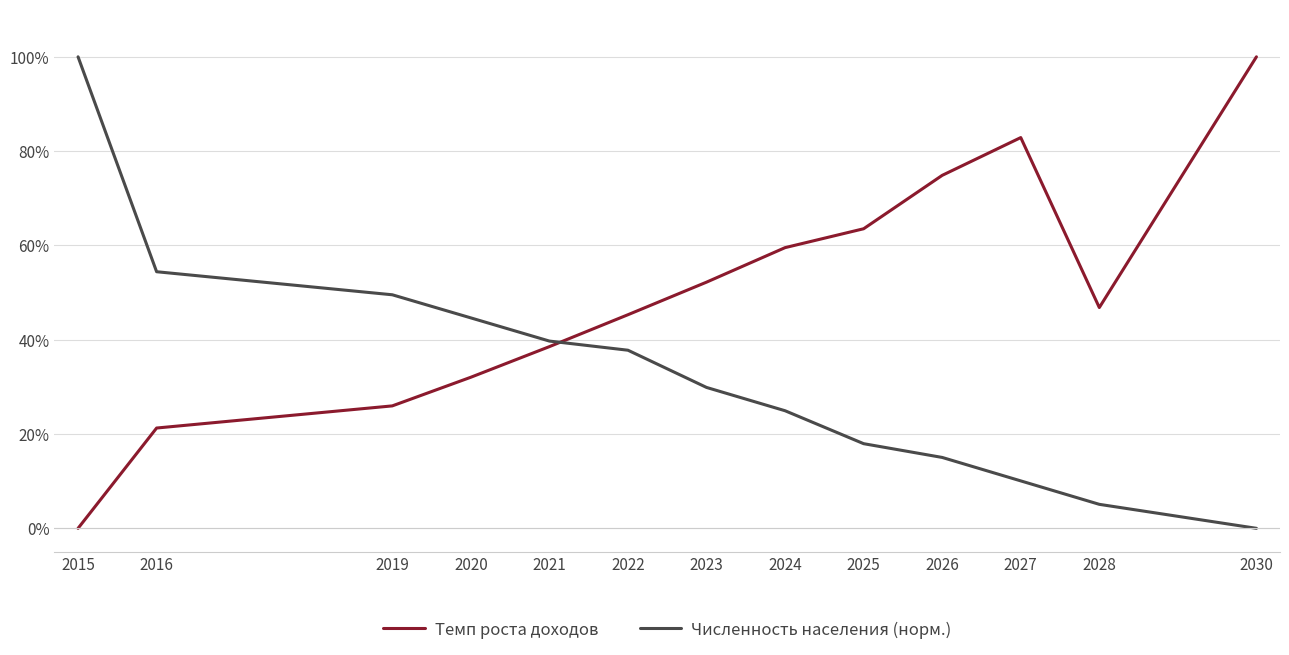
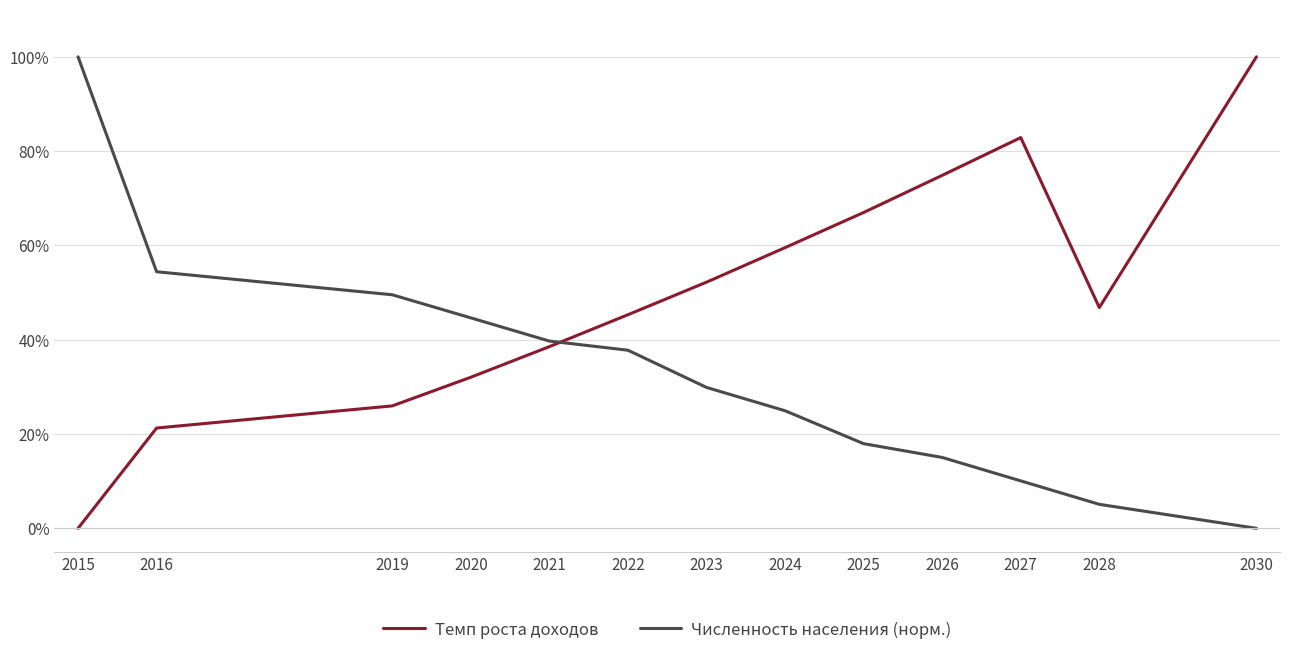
Темп роста доходов, 2025: 64% -> 67%
